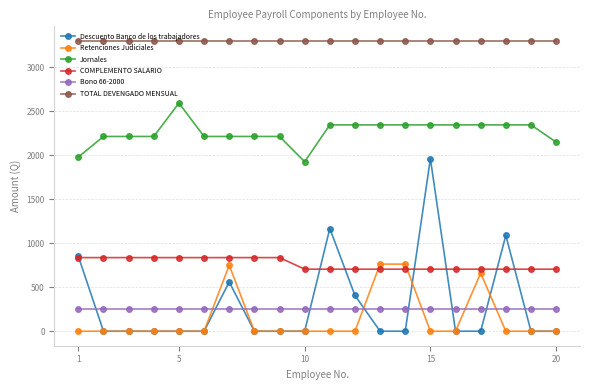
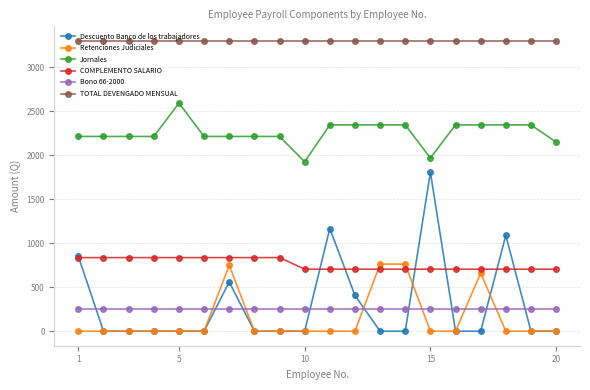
Jornales, 1: 2000 -> 2200
Descuento Banco de los trabajadores, 15: 2000 -> 1800
Jornales, 15: 2300 -> 2000
